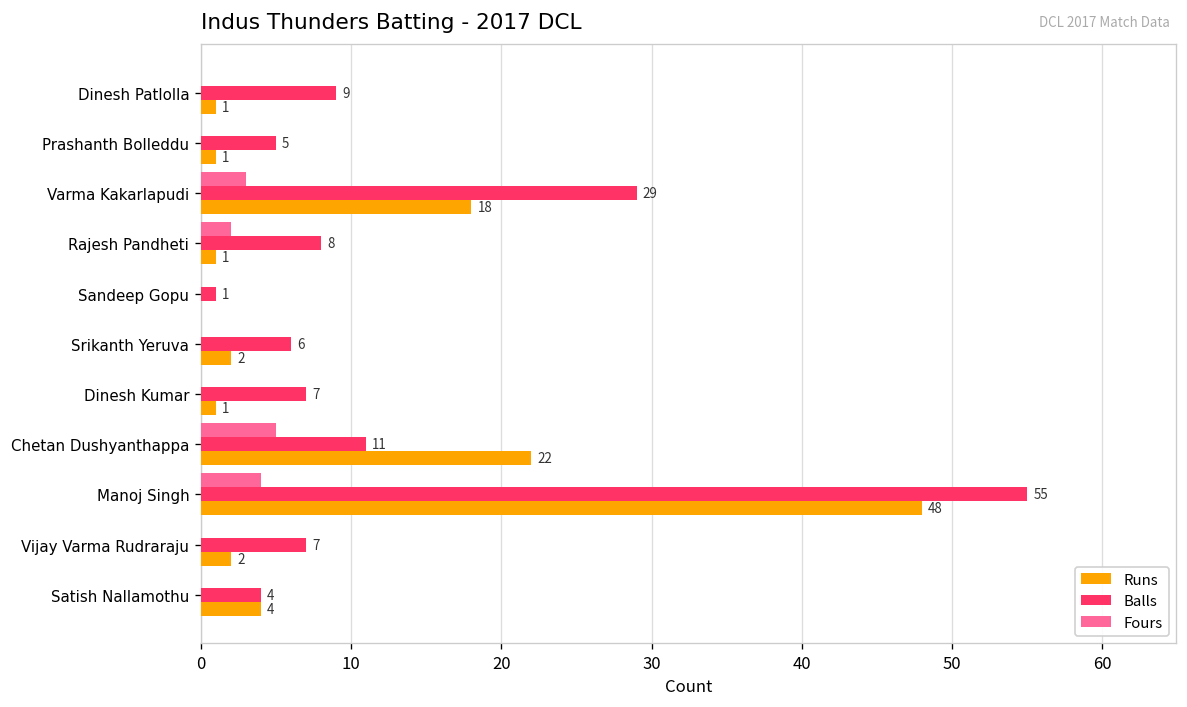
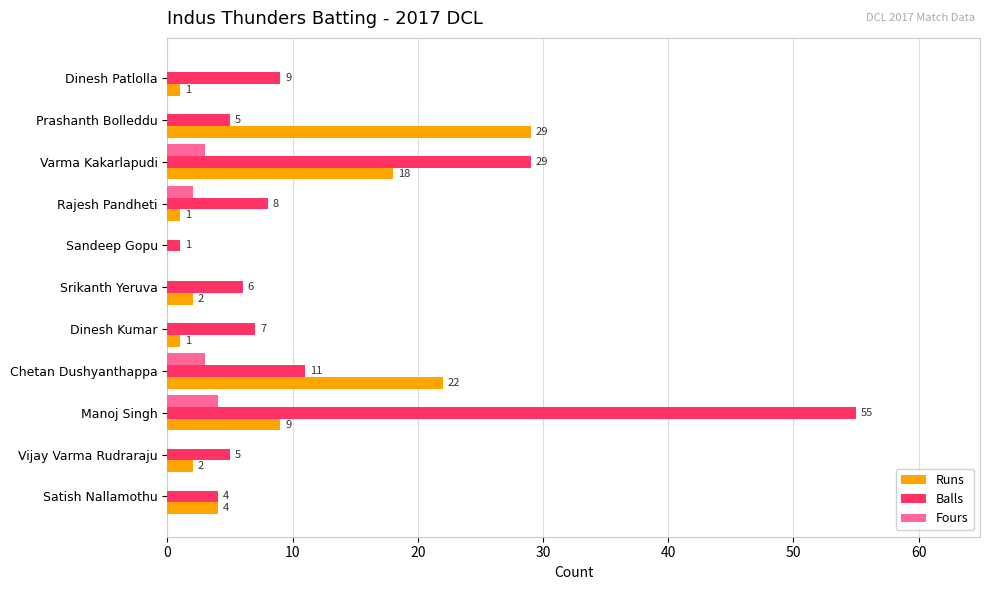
Runs, Prashanth Bolleddu: 1 -> 29
Fours, Chetan Dushyanthappa: 5 -> 3
Runs, Manoj Singh: 48 -> 9
Balls, Vijay Varma Rudraraju: 7 -> 5
